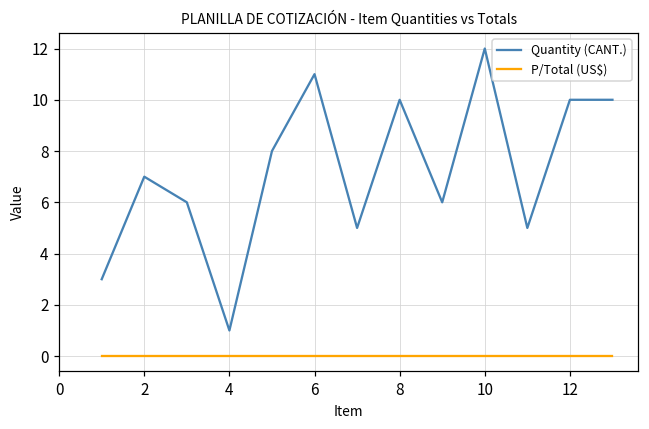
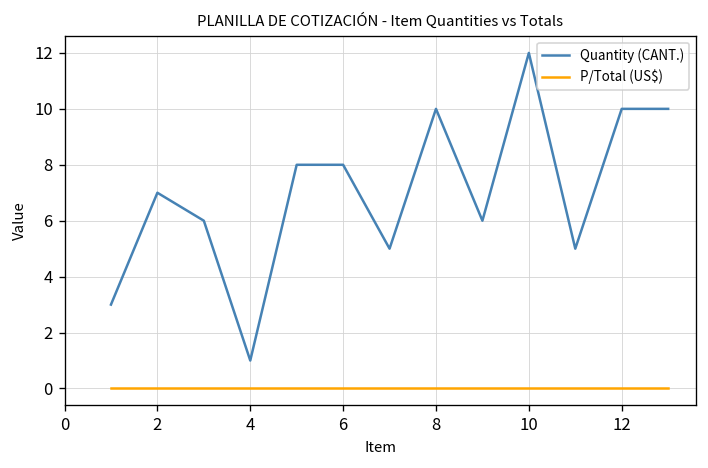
Quantity (CANT.), 6: 11 -> 8
